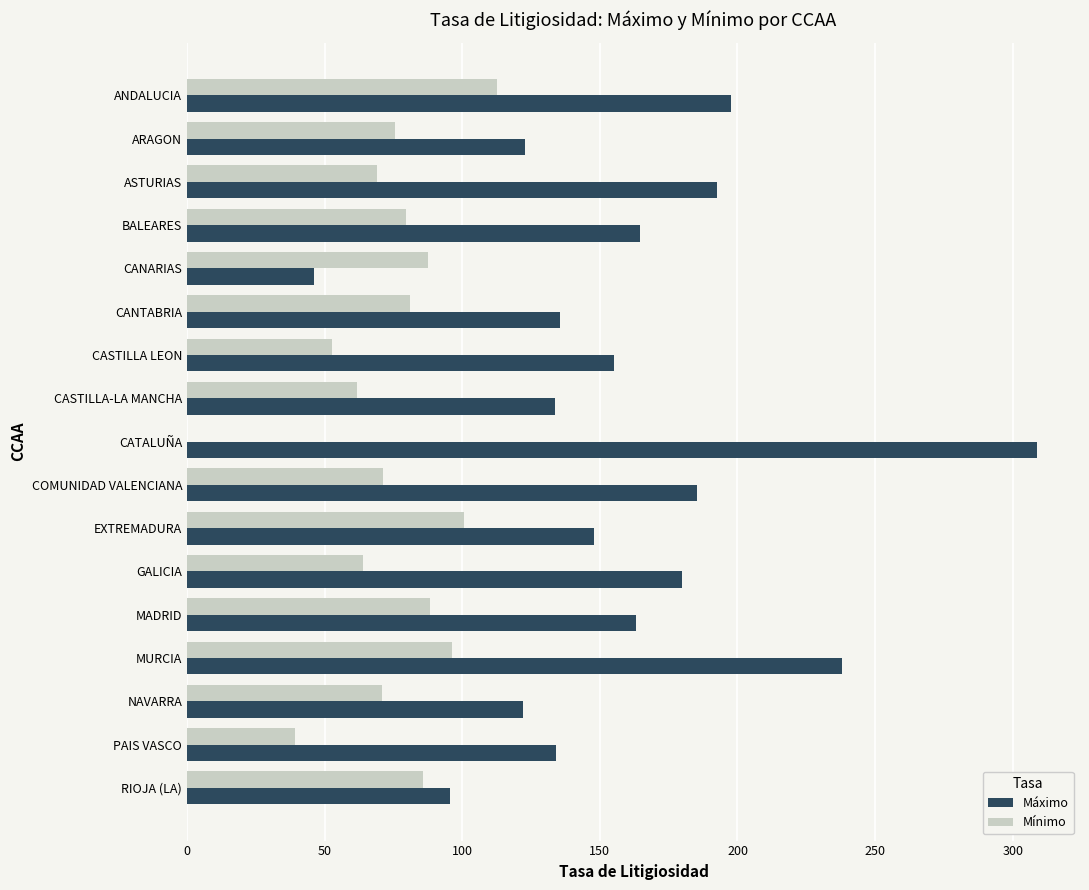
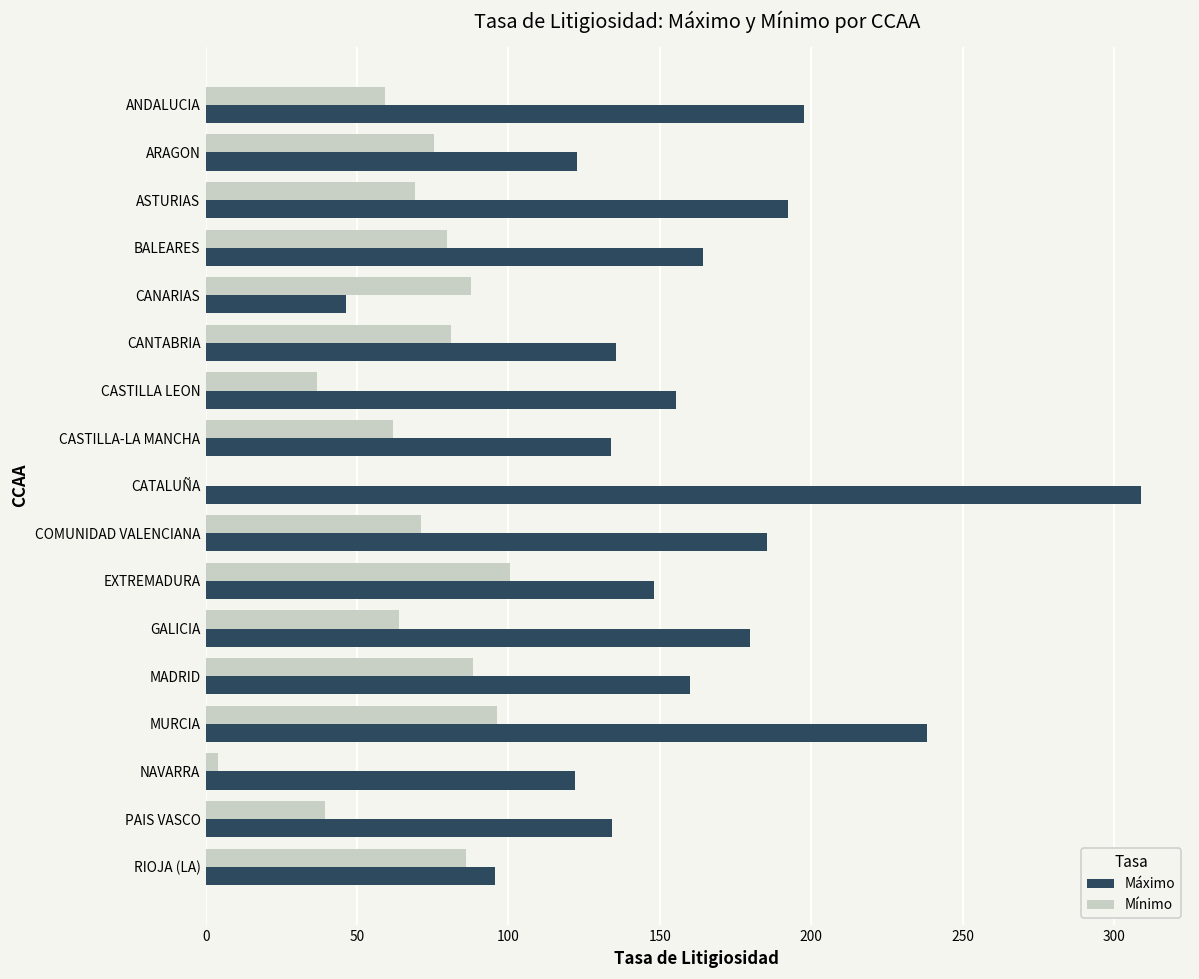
Mínimo, ANDALUCIA: 113 -> 59
Mínimo, CASTILLA LEON: 53 -> 37
Máximo, MADRID: 163 -> 160
Mínimo, NAVARRA: 71 -> 4
